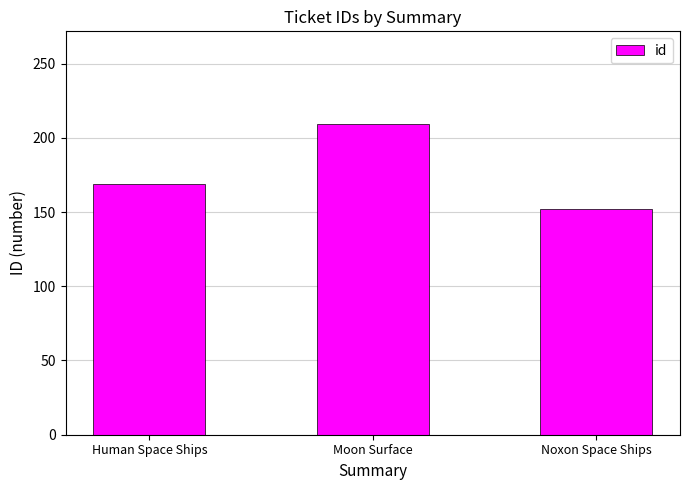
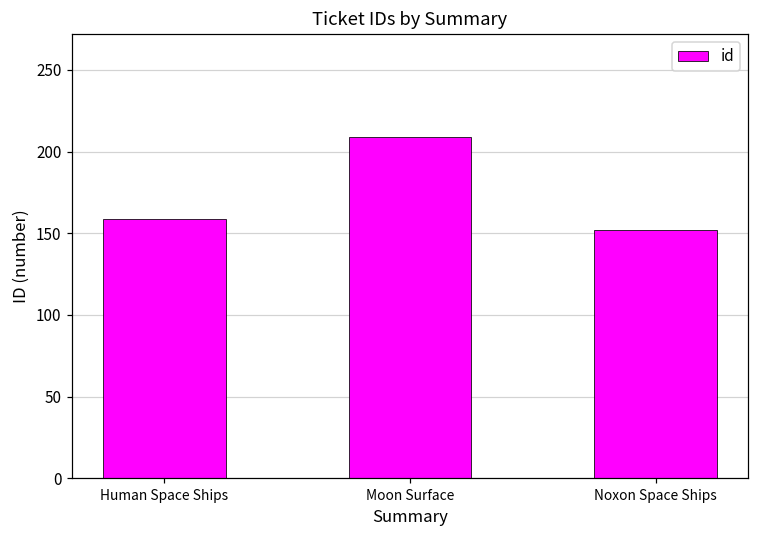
Human Space Ships: 169 -> 159
